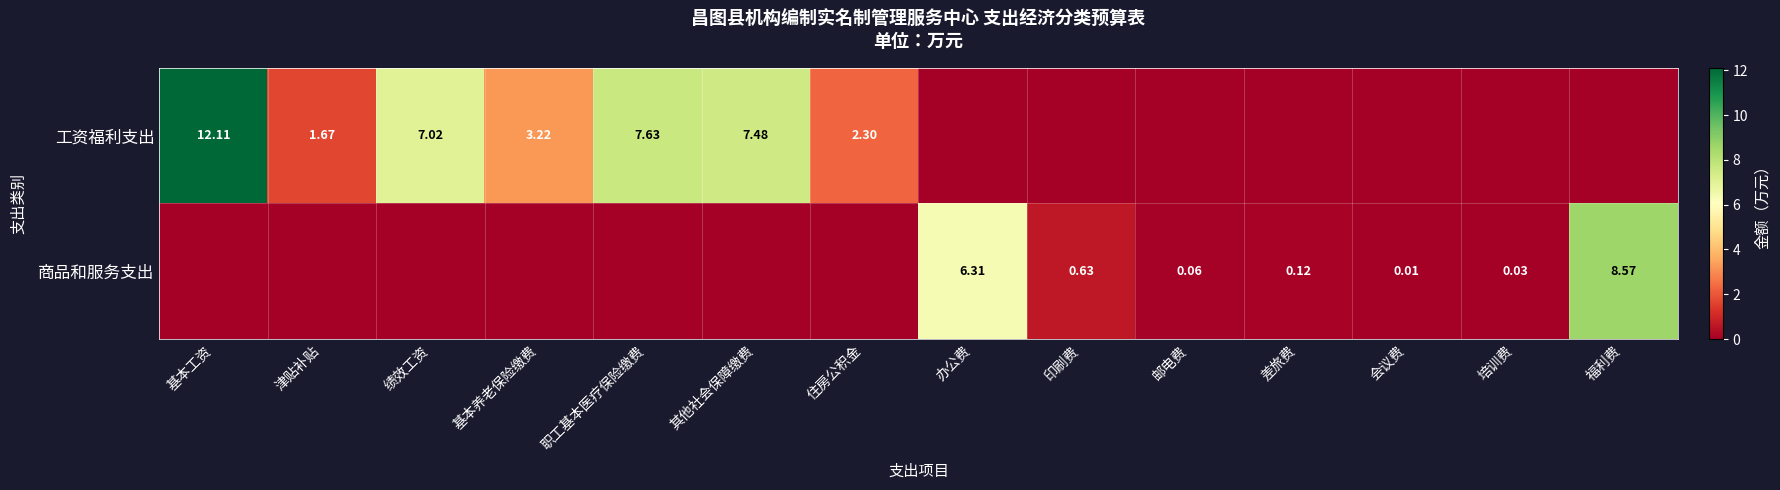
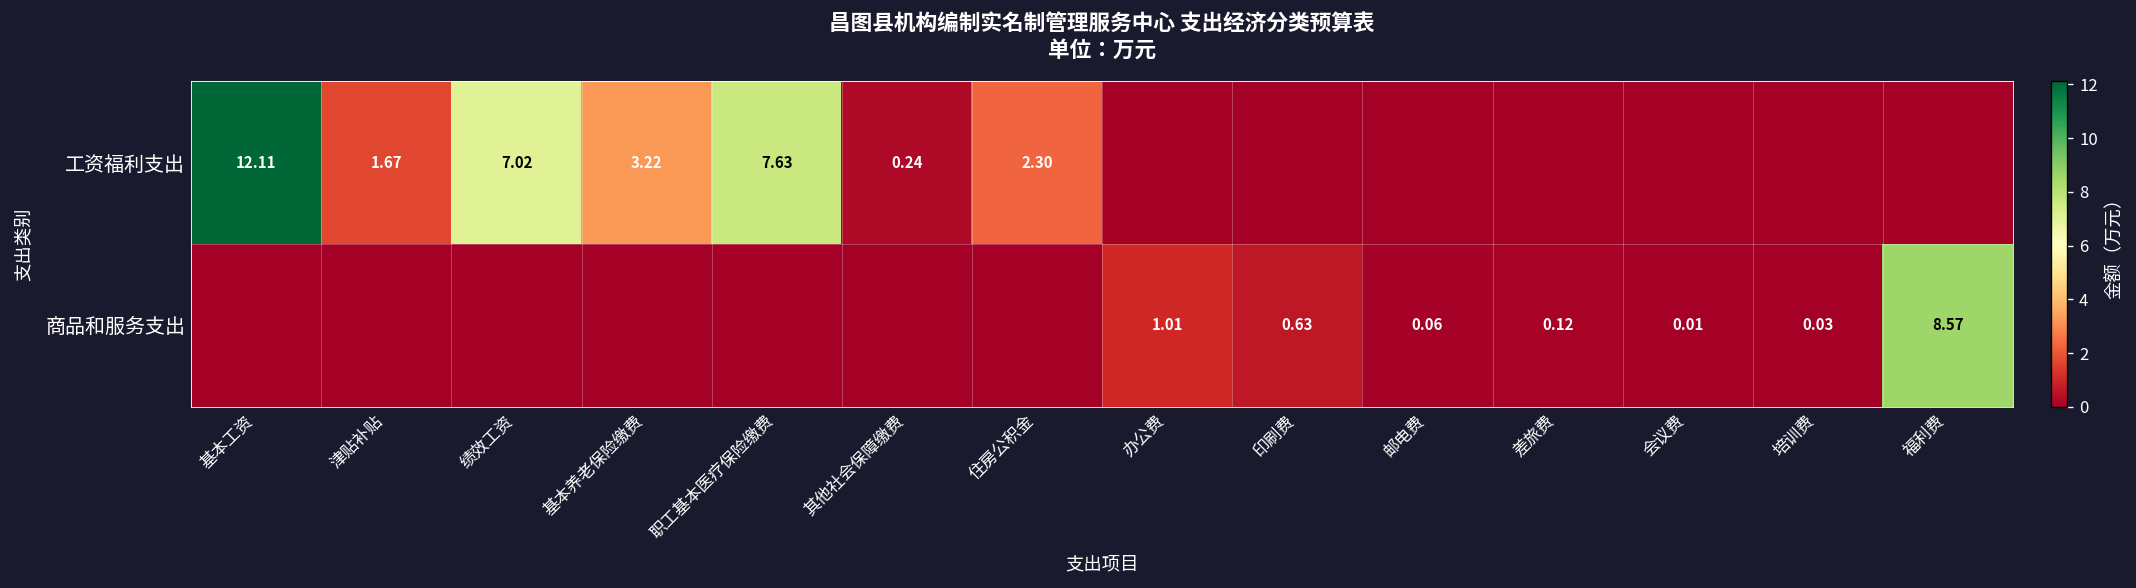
工资福利支出, 其他社会保障缴费: 7.48 -> 0.24
商品和服务支出, 办公费: 6.31 -> 1.01
